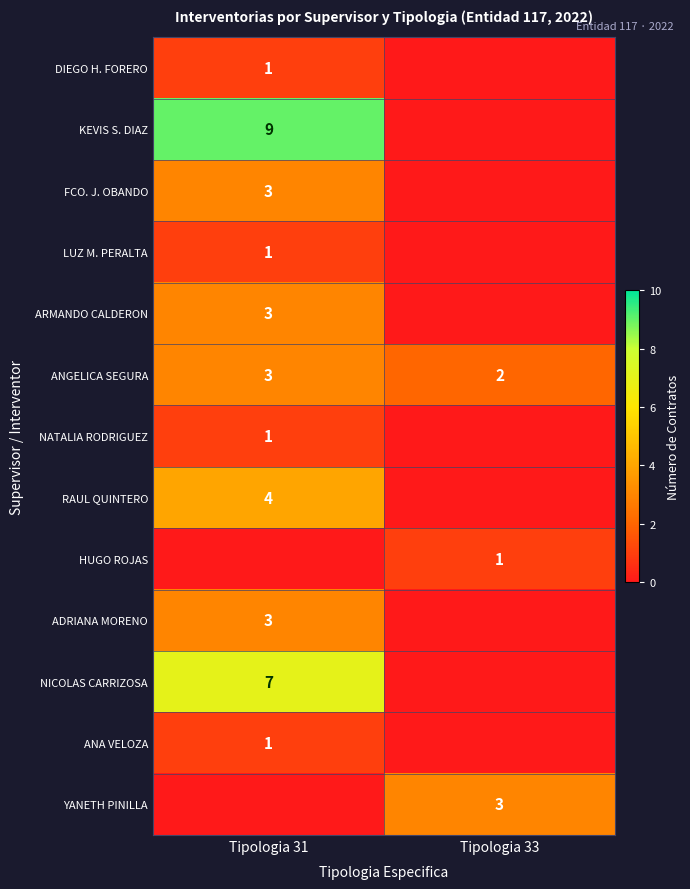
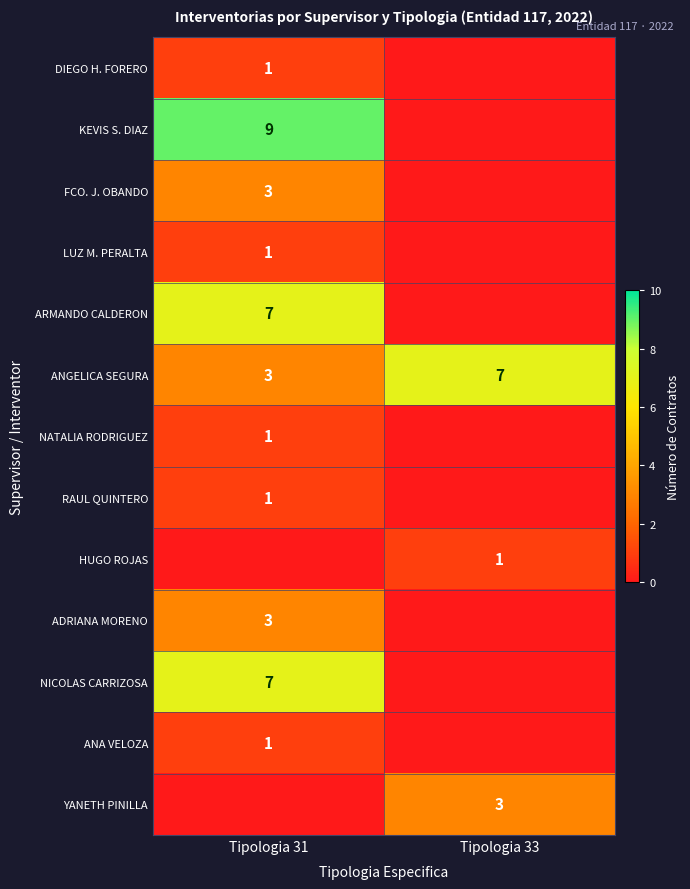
ARMANDO CALDERON, Tipologia 31: 3 -> 7
ANGELICA SEGURA, Tipologia 33: 2 -> 7
RAUL QUINTERO, Tipologia 31: 4 -> 1
